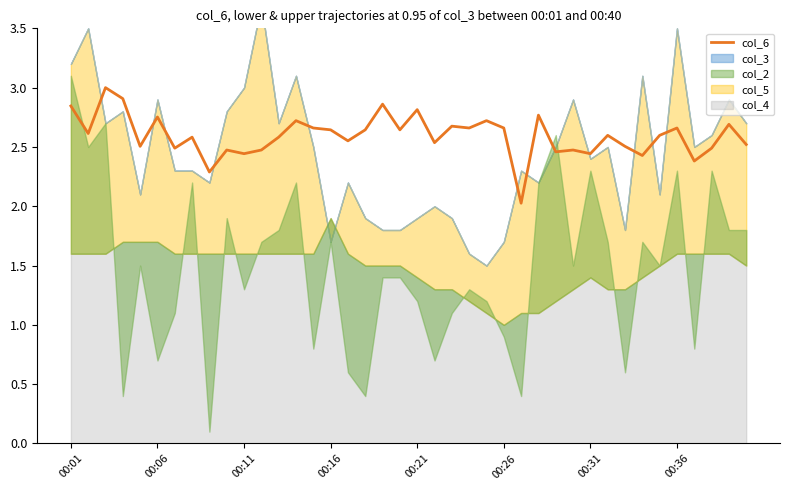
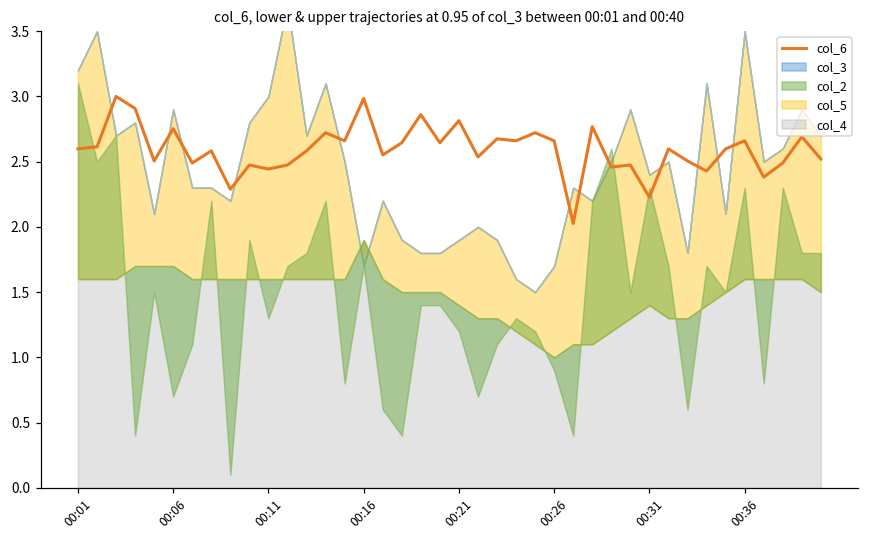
col_6, 00:01: 2.85 -> 2.60
col_6, 00:16: 2.64 -> 2.98
col_6, 00:31: 2.44 -> 2.23
